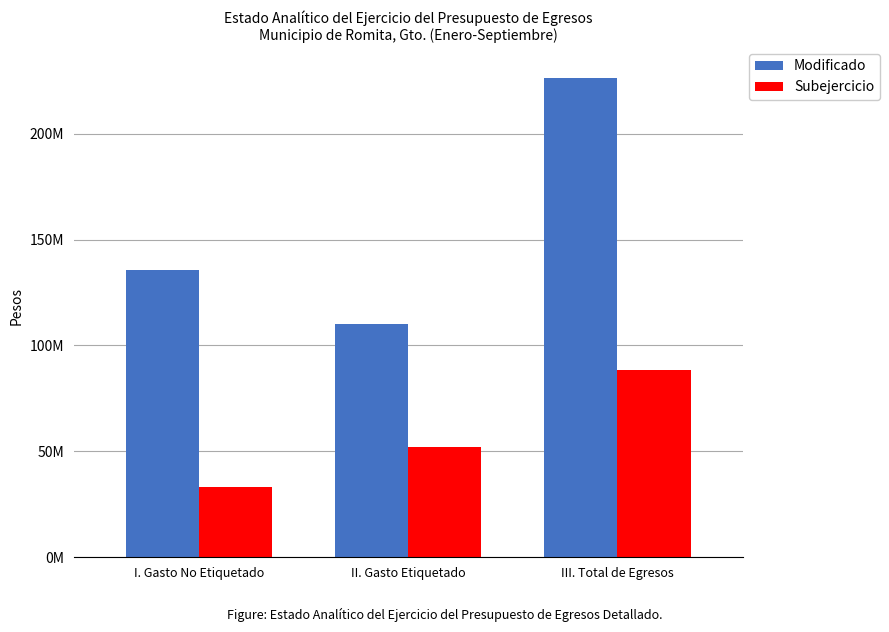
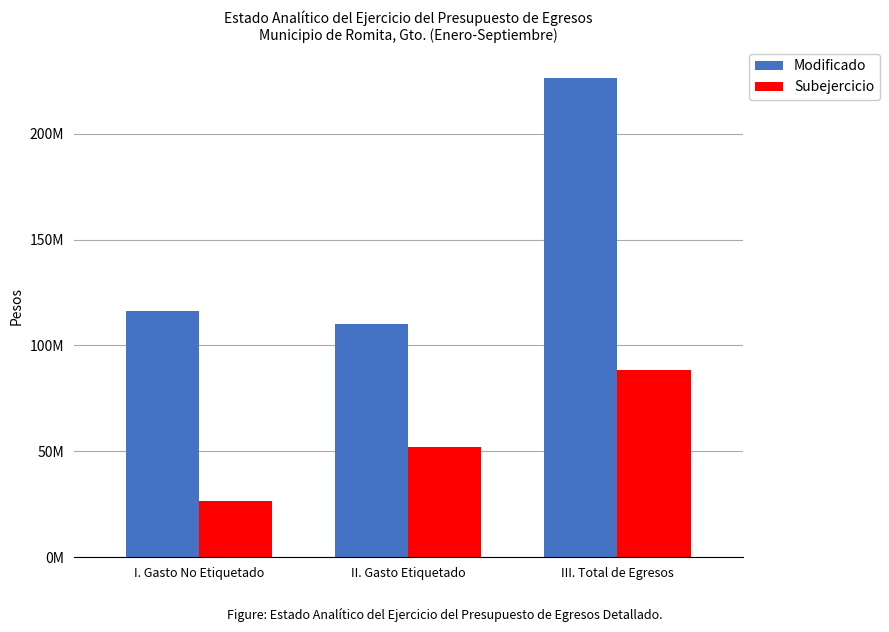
Modificado, I. Gasto No Etiquetado: 136000000 -> 116000000
Subejercicio, I. Gasto No Etiquetado: 33000000 -> 27000000
